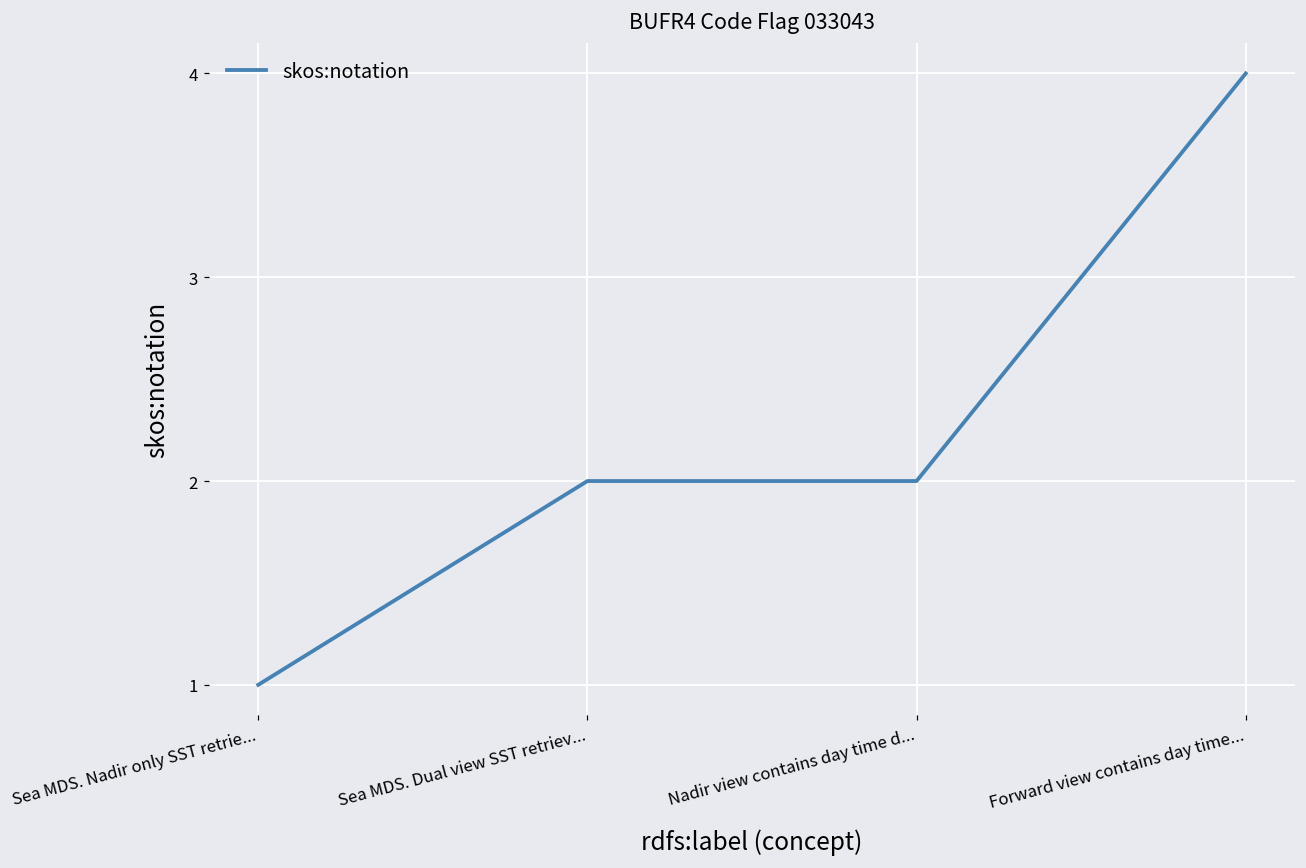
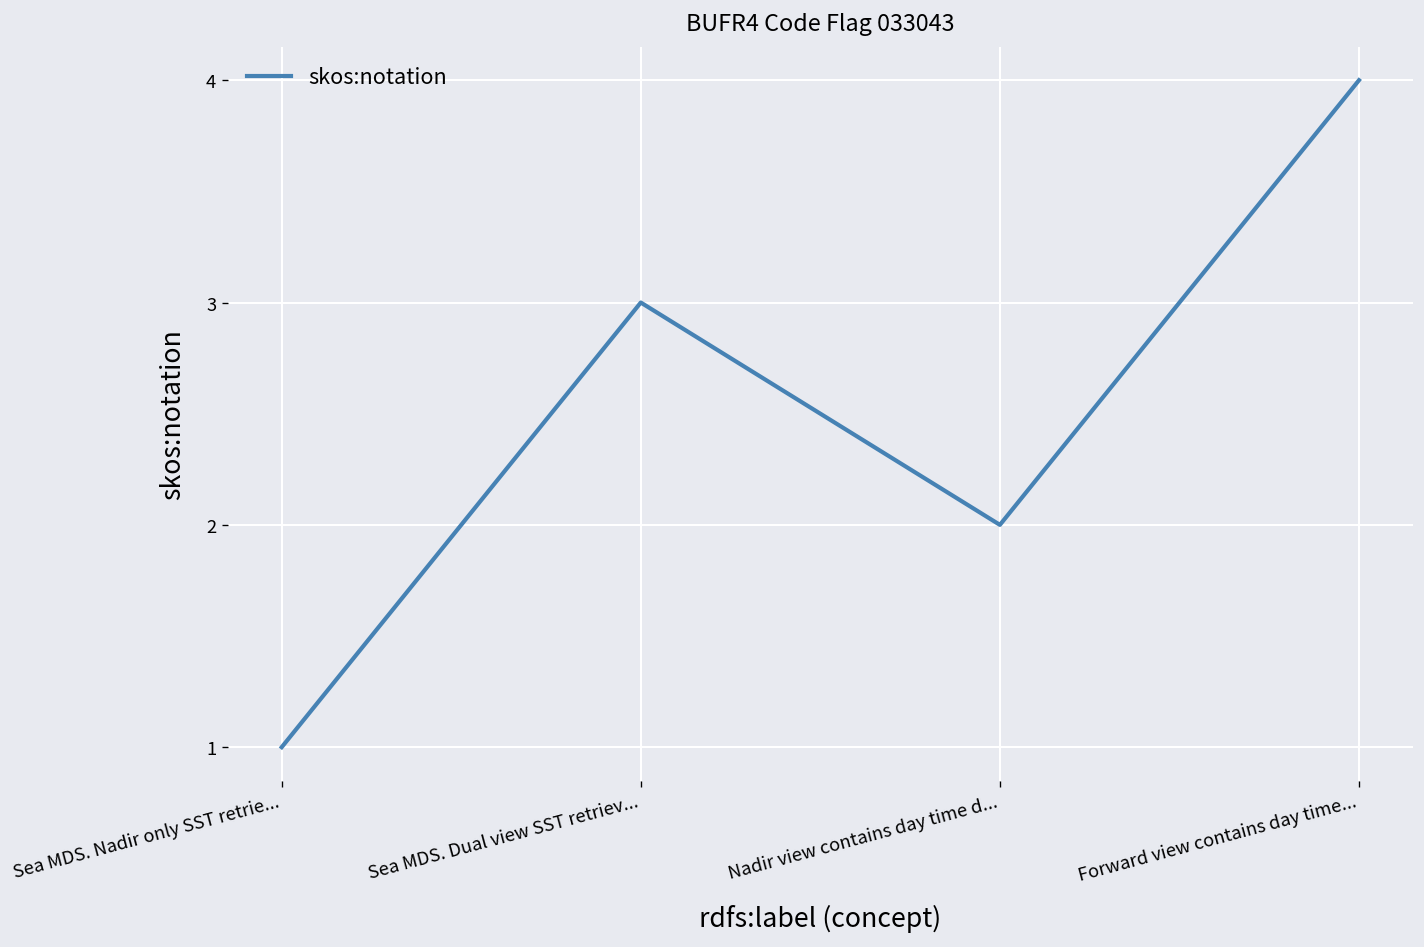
Sea MDS. Dual view SST retriev...: 2 -> 3
